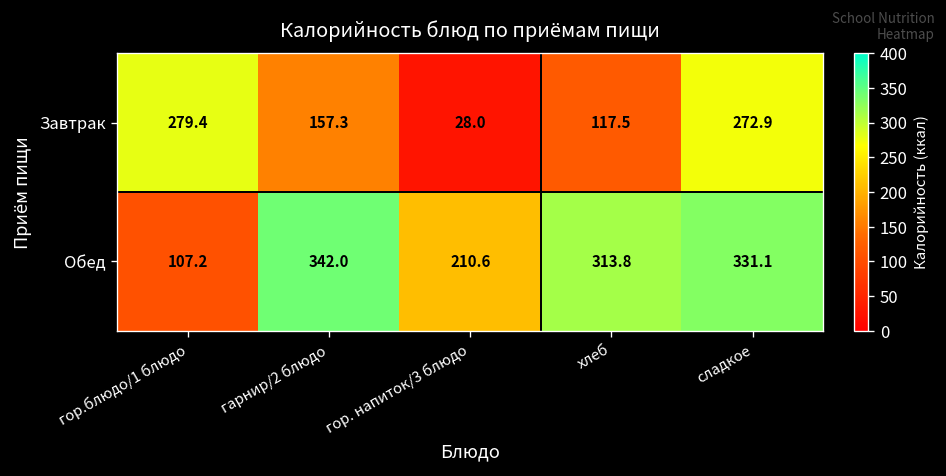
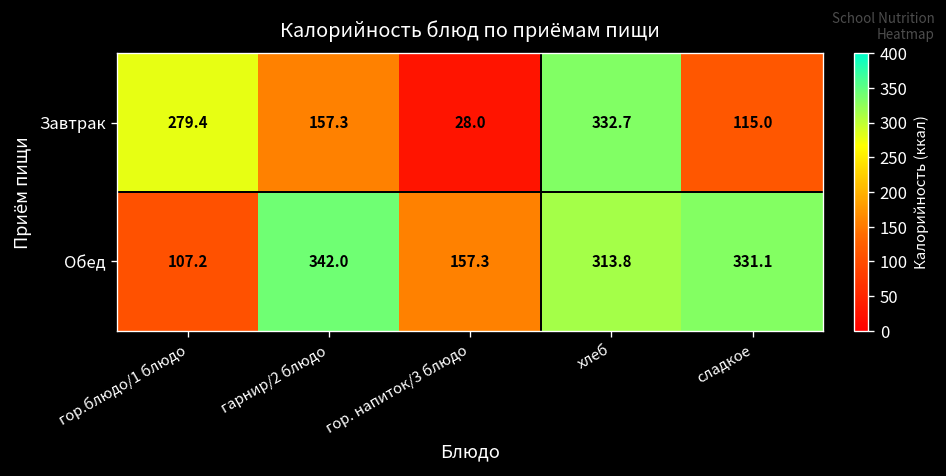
Завтрак, хлеб: 117.5 -> 332.7
Завтрак, сладкое: 272.9 -> 115.0
Обед, гор. напиток/3 блюдо: 210.6 -> 157.3
